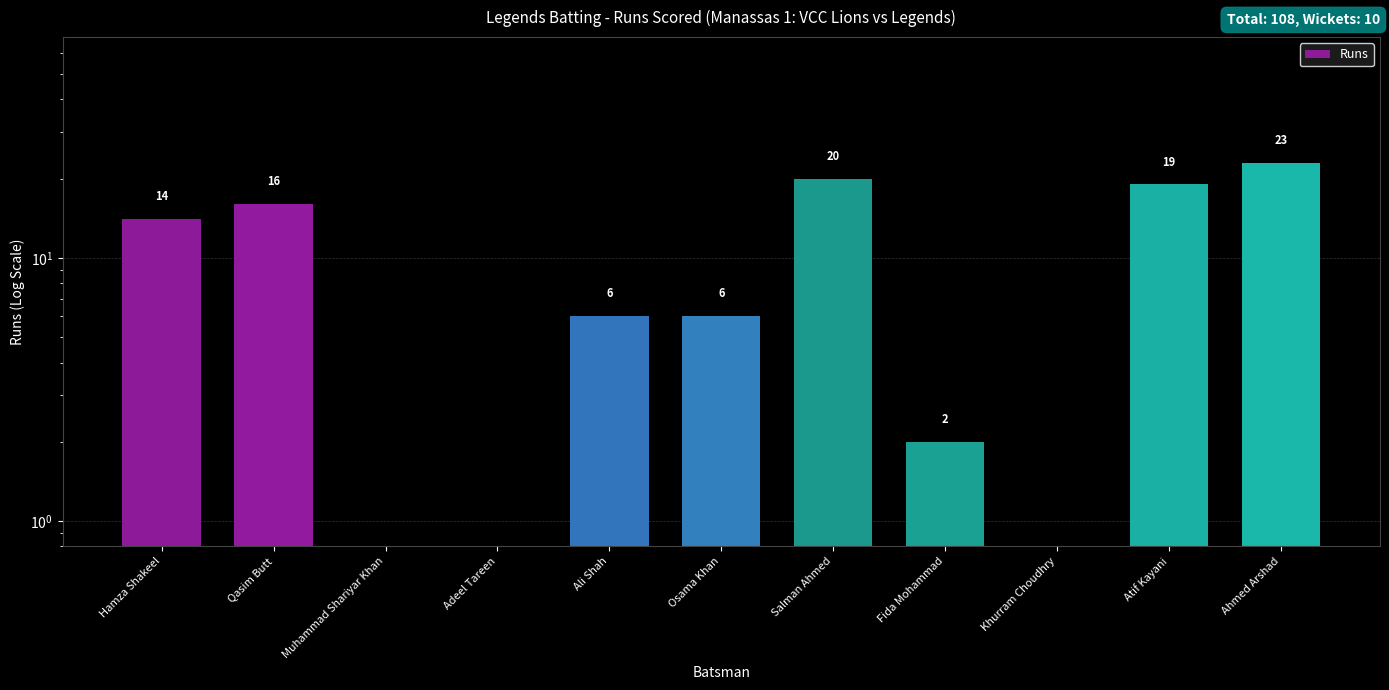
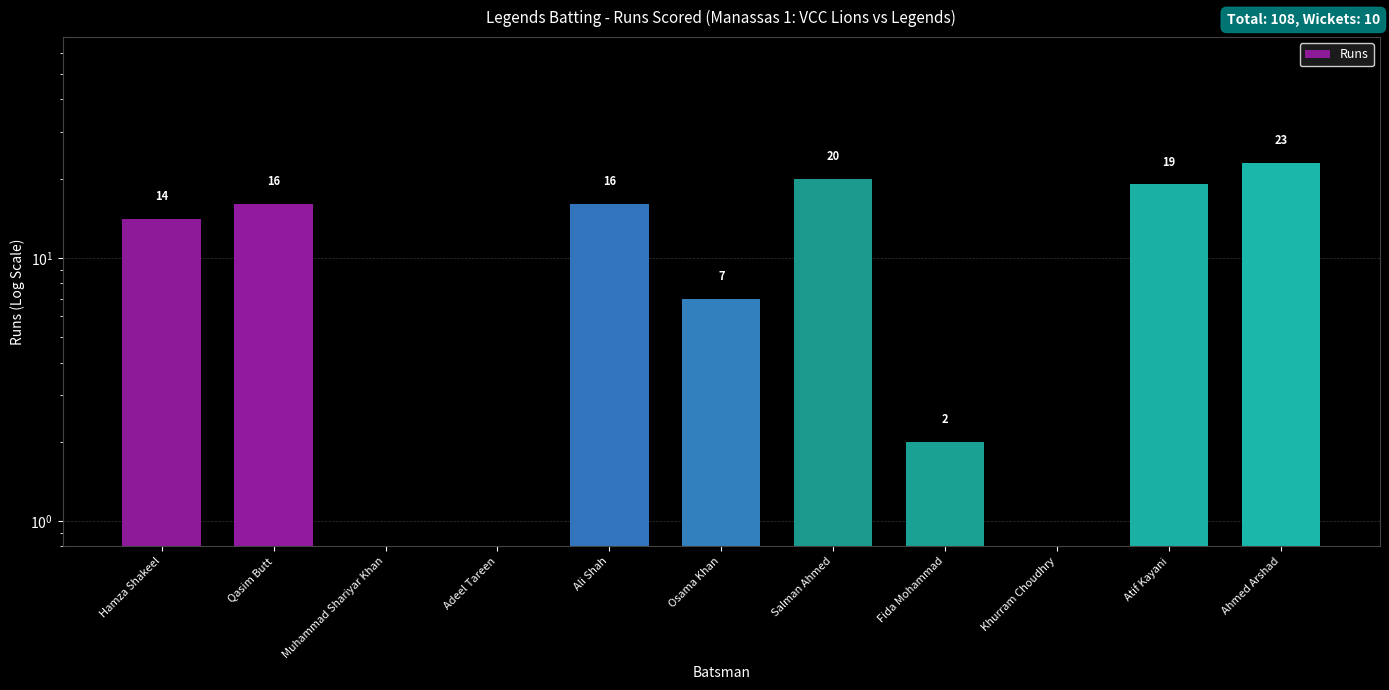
Ali Shah: 6 -> 16
Osama Khan: 6 -> 7
